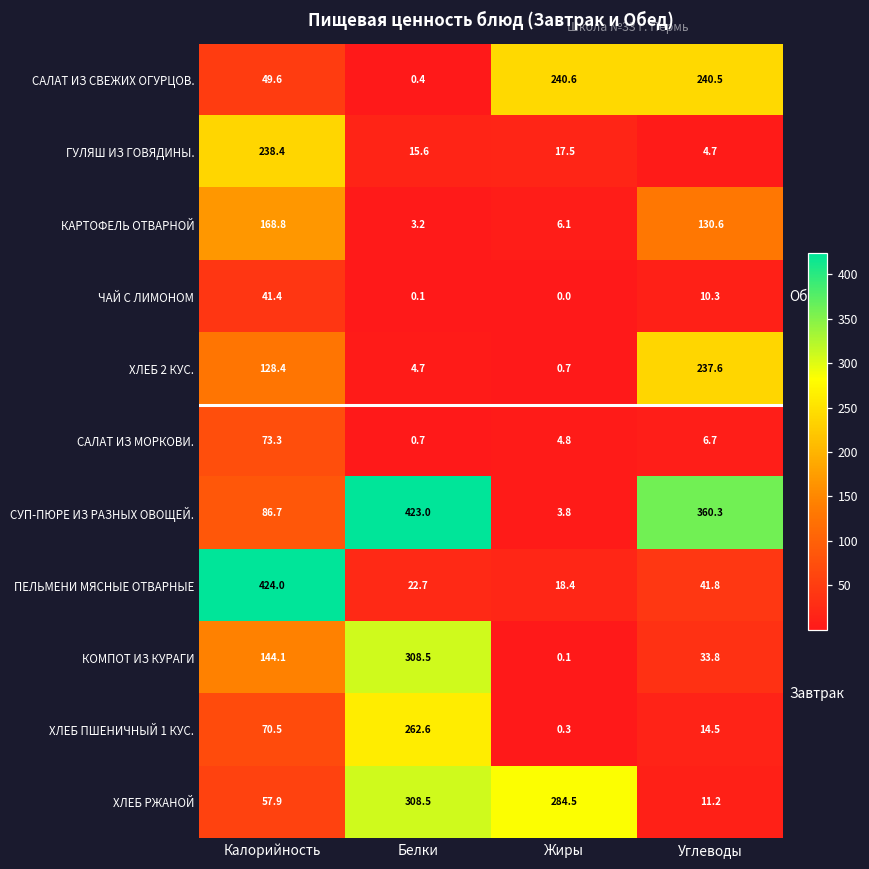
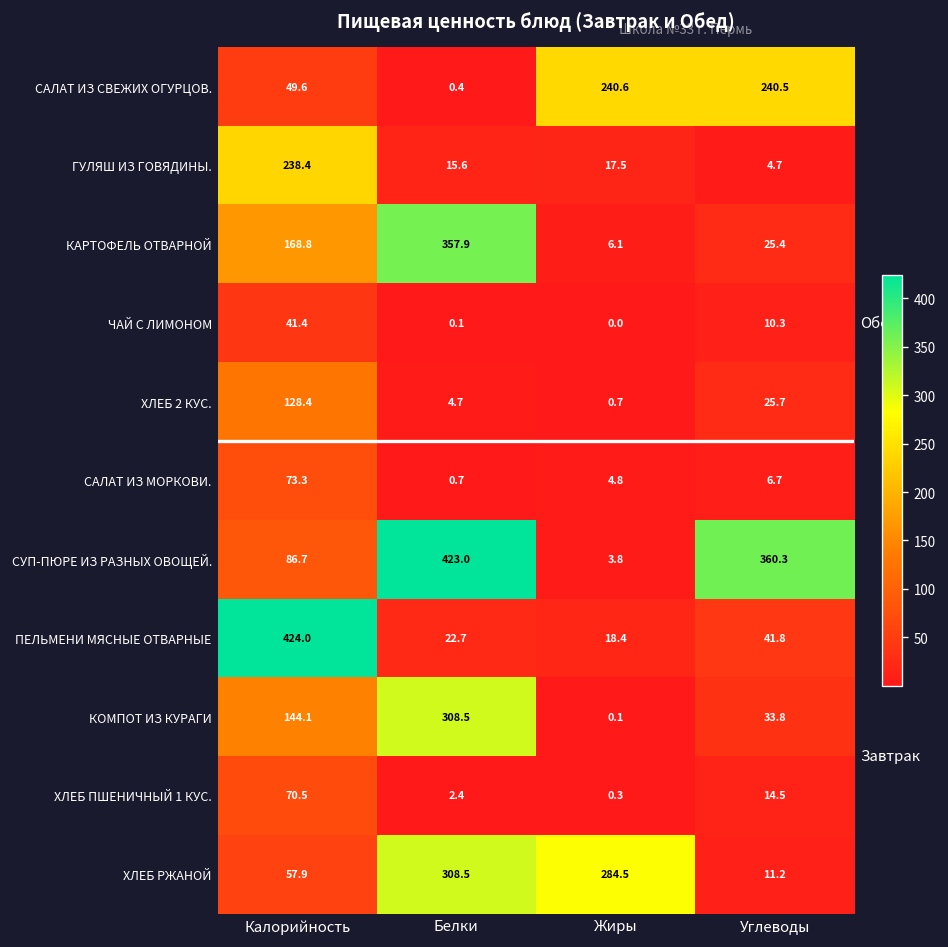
КАРТОФЕЛЬ ОТВАРНОЙ, Белки: 3.2 -> 357.9
КАРТОФЕЛЬ ОТВАРНОЙ, Углеводы: 130.6 -> 25.4
ХЛЕБ 2 КУС., Углеводы: 237.6 -> 25.7
ХЛЕБ ПШЕНИЧНЫЙ 1 КУС., Белки: 262.6 -> 2.4
